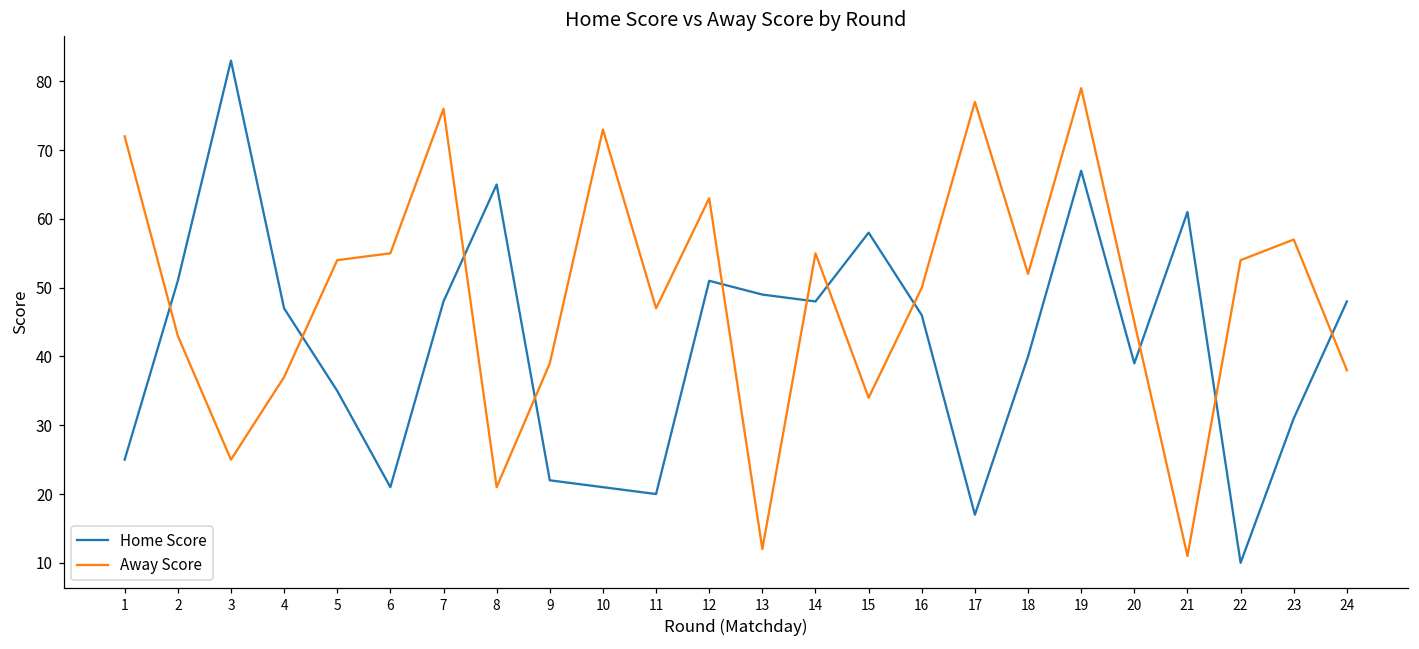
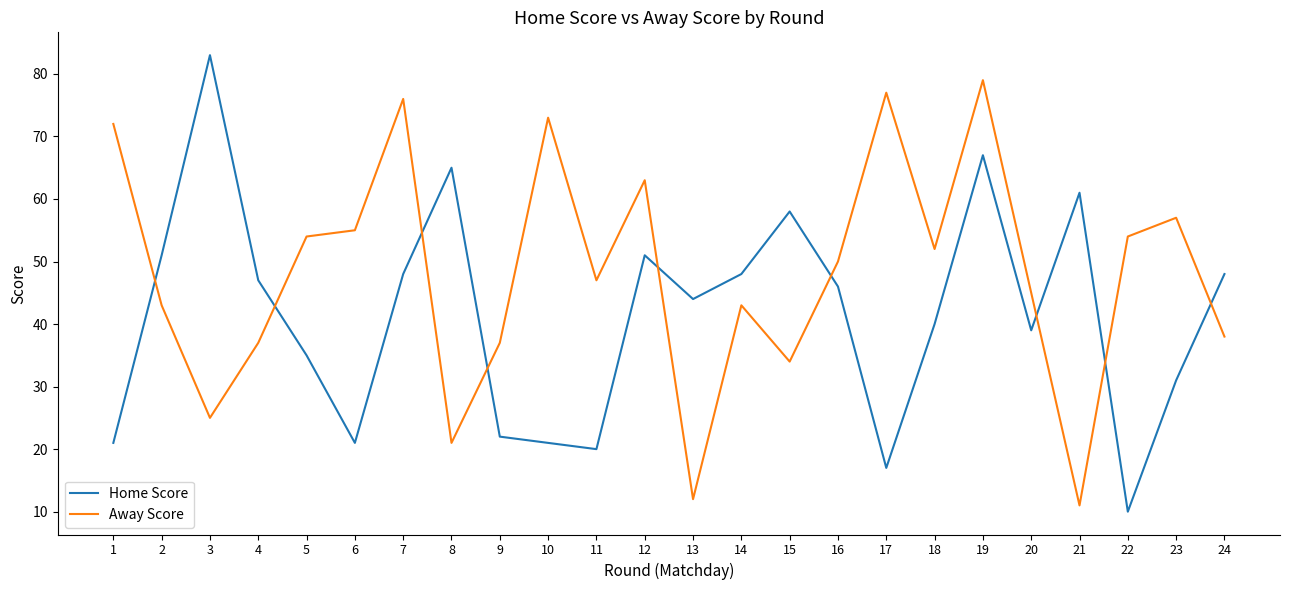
Home Score, 1: 25 -> 21
Away Score, 9: 39 -> 37
Home Score, 13: 49 -> 44
Away Score, 14: 55 -> 43
